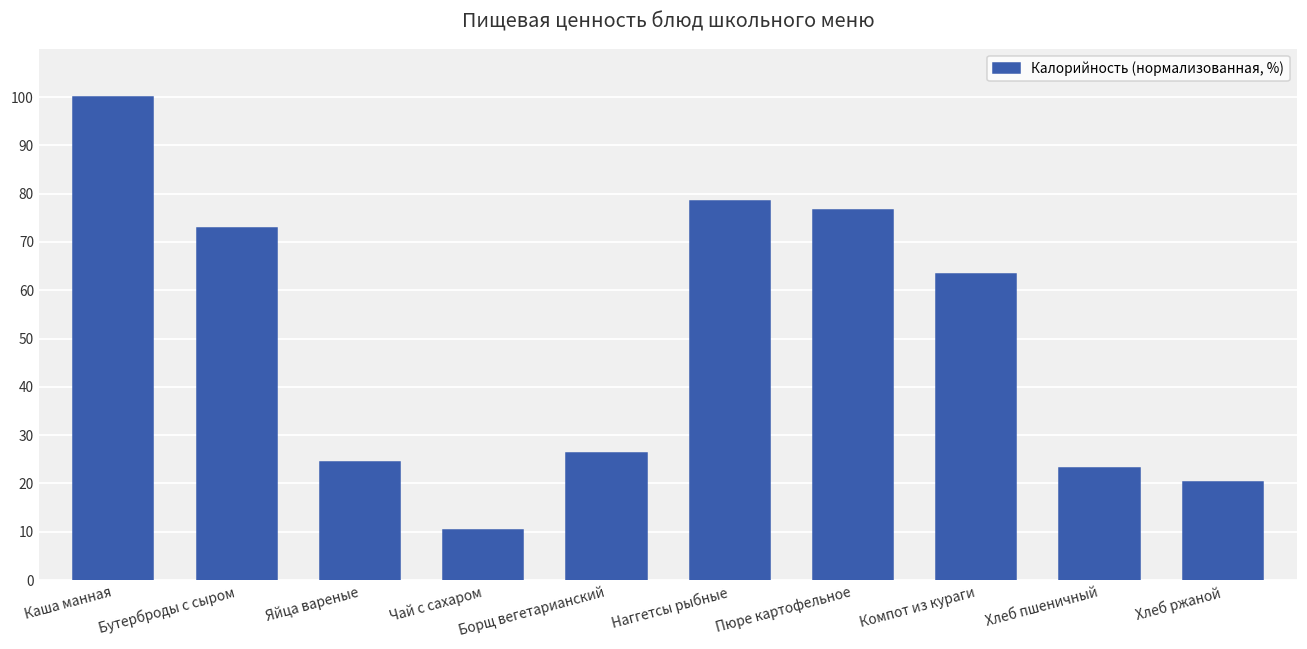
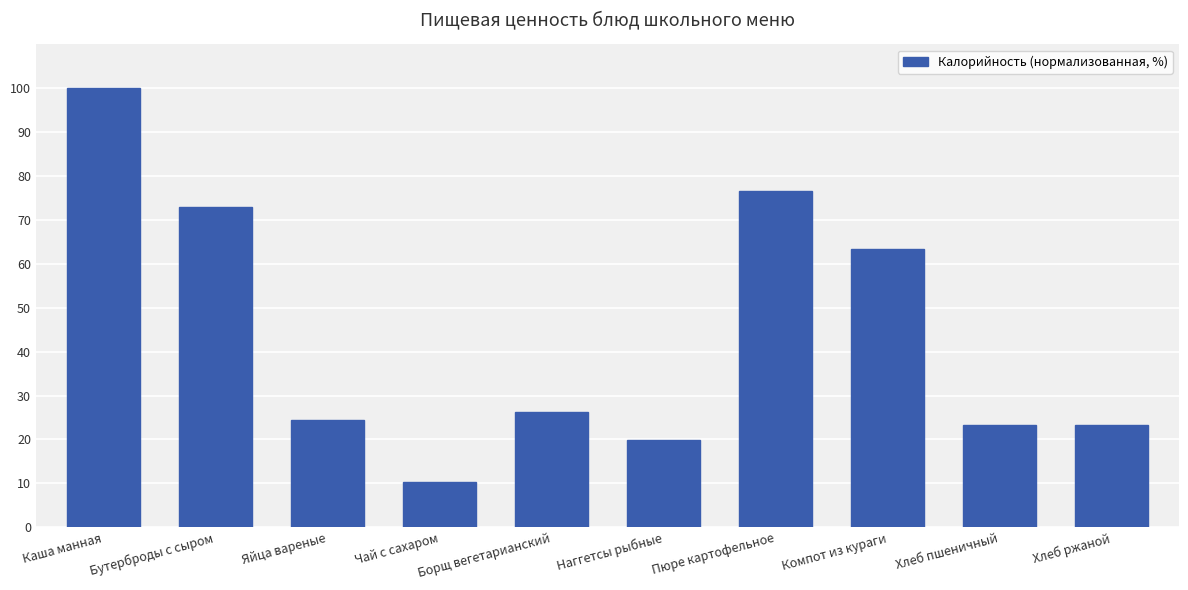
Наггетсы рыбные: 79 -> 20
Хлеб ржаной: 20 -> 23
